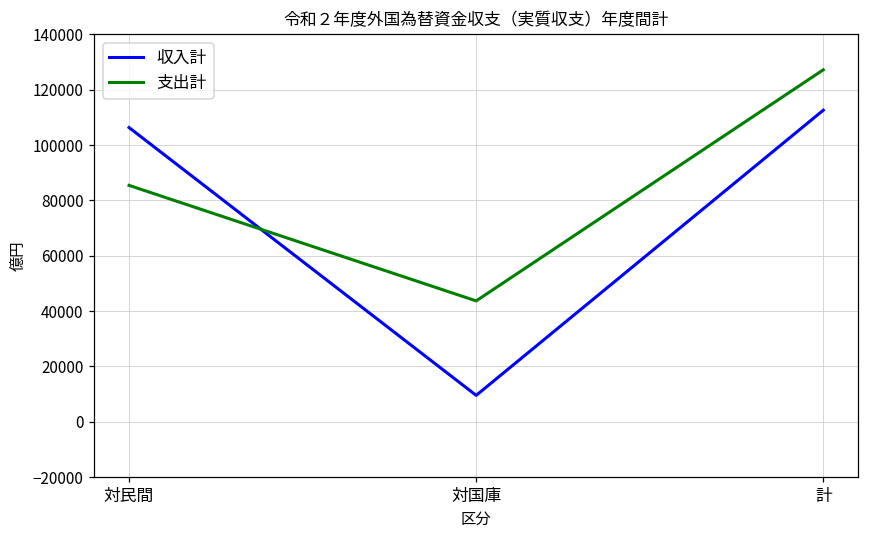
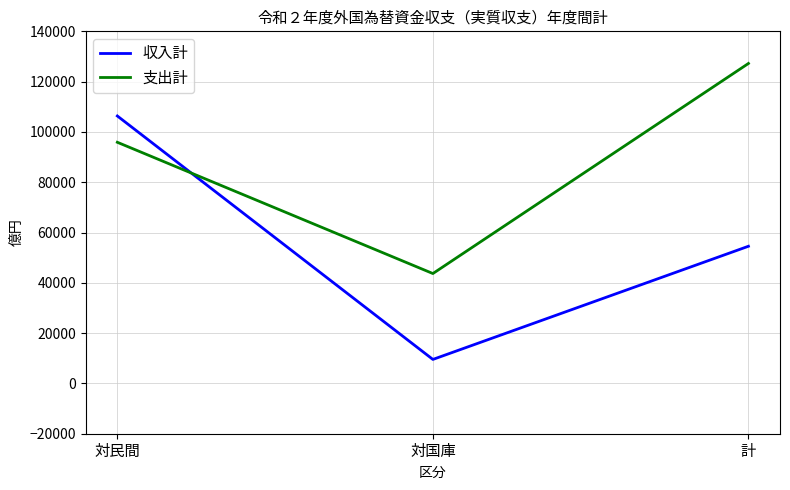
支出計, 対民間: 85000 -> 96000
収入計, 計: 113000 -> 55000
